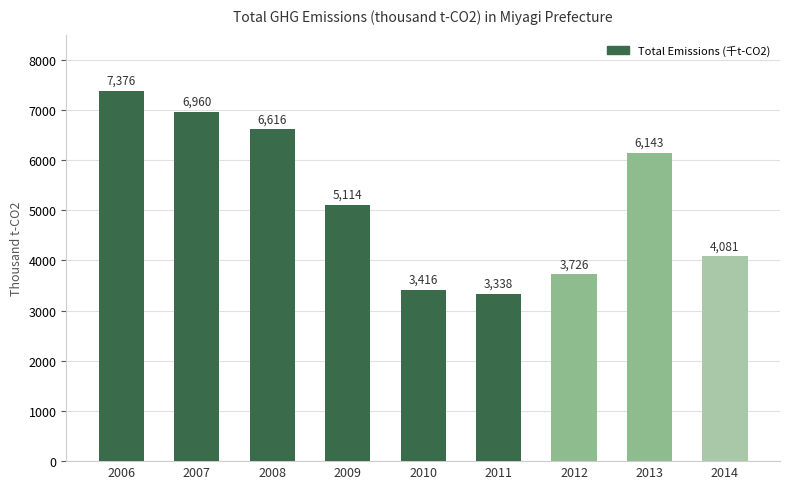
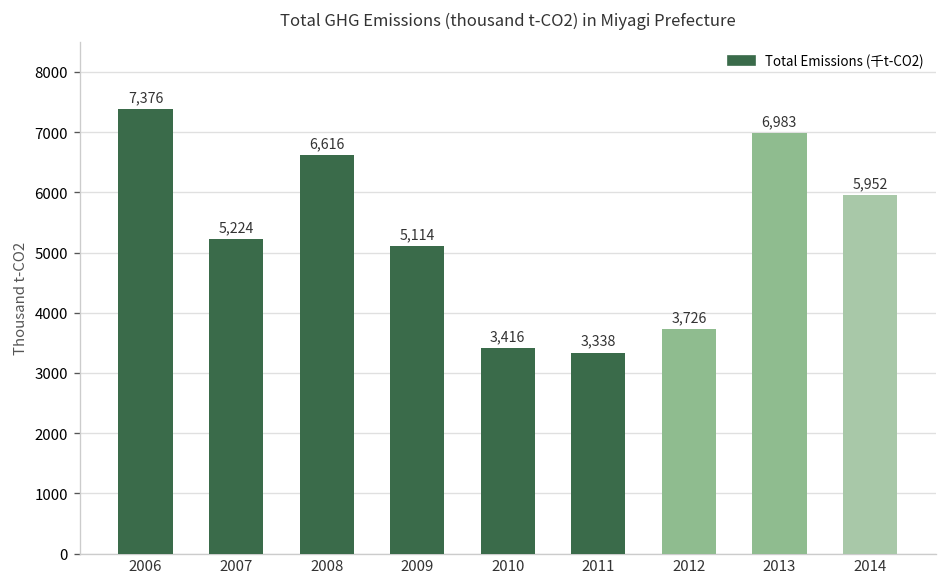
2007: 6,960 -> 5,224
2013: 6,143 -> 6,983
2014: 4,081 -> 5,952
